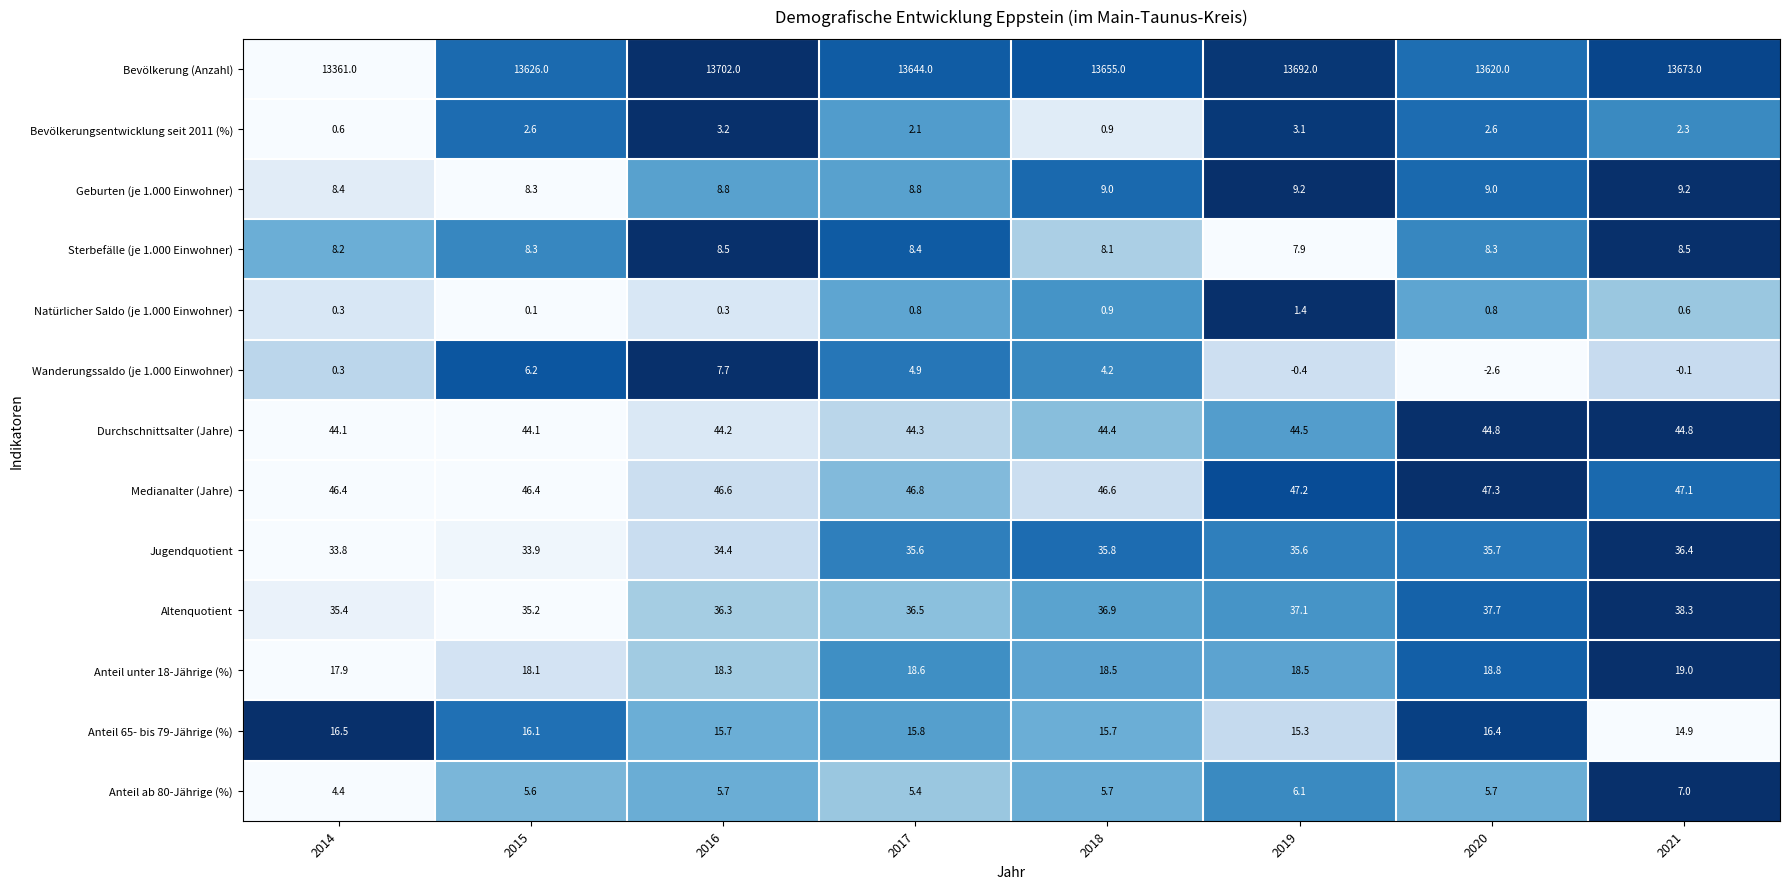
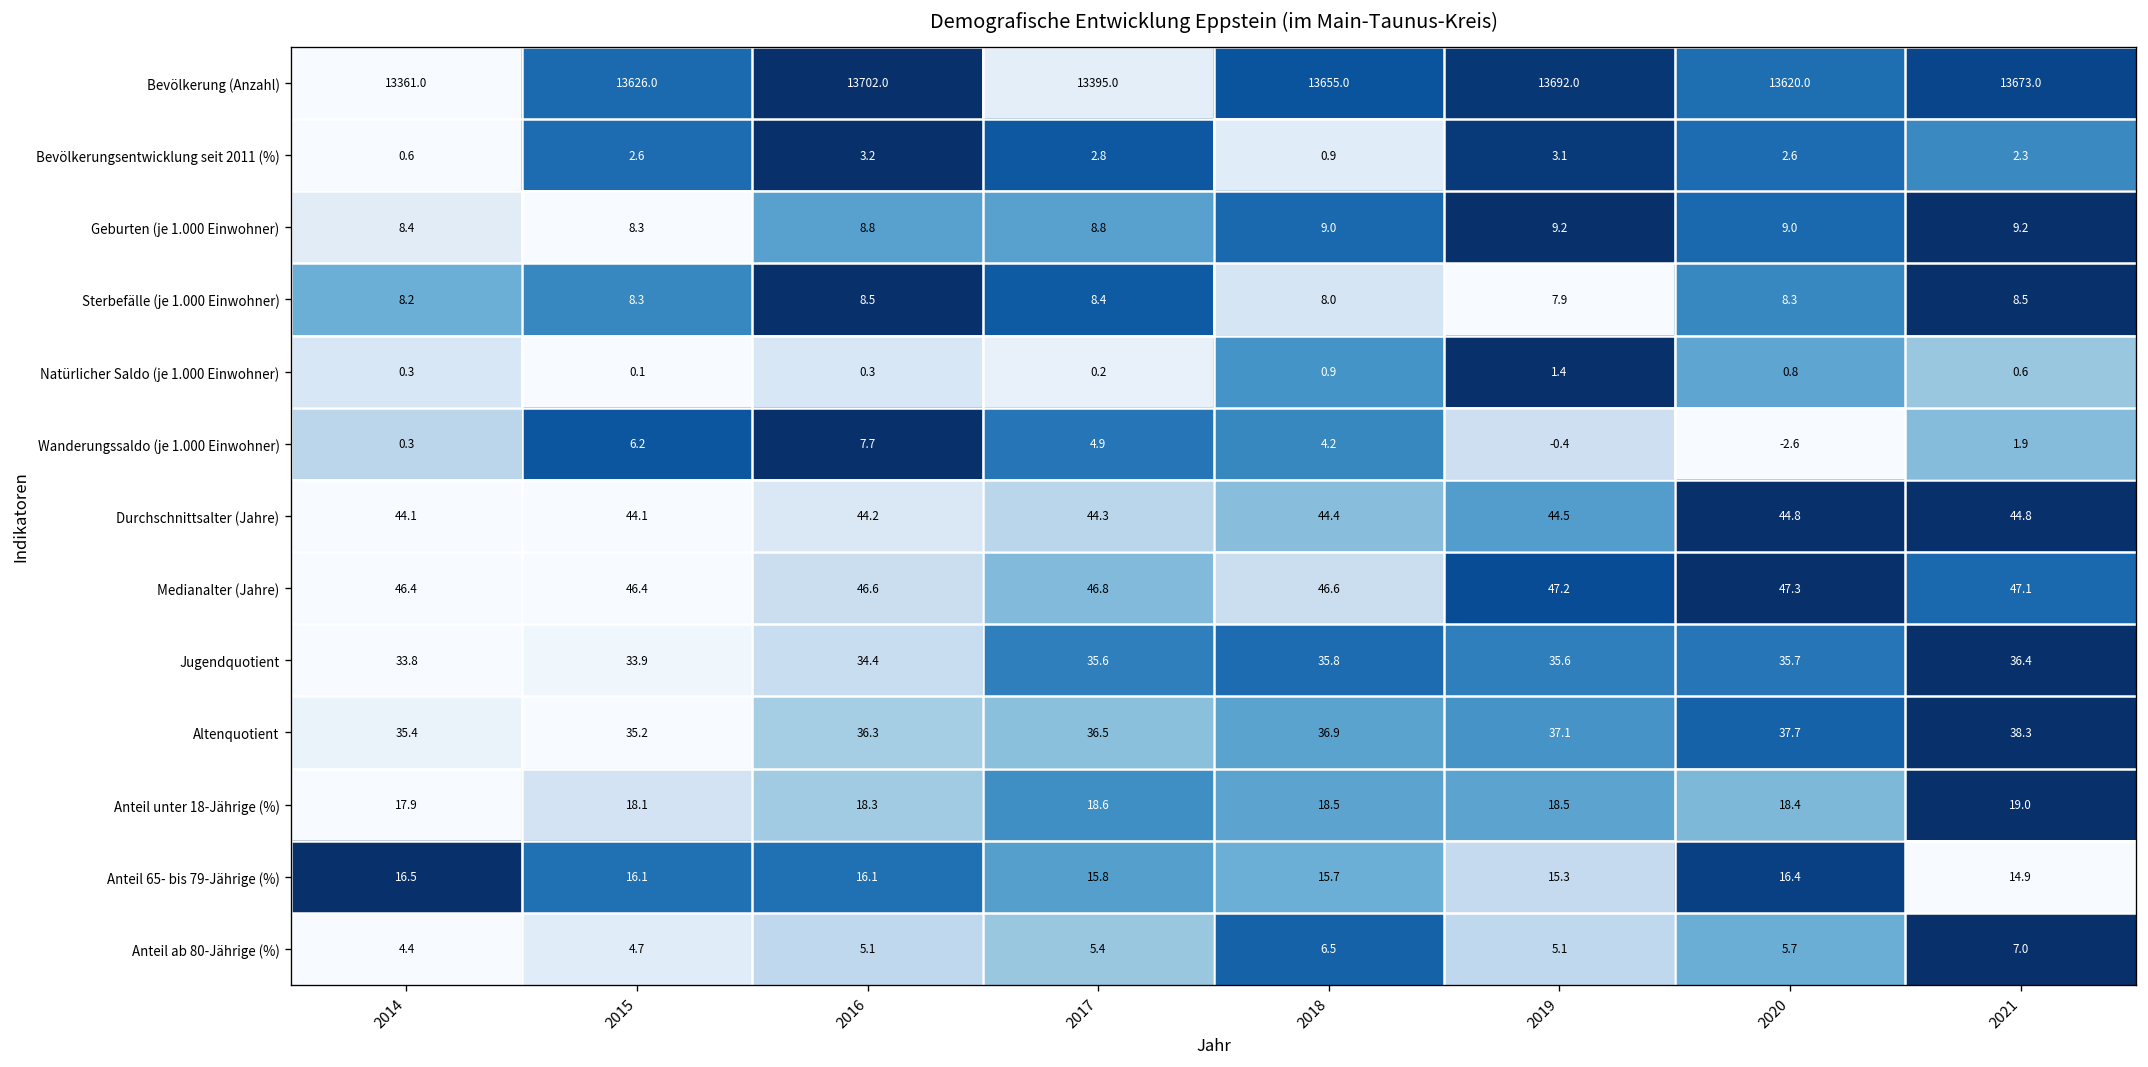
Bevölkerung (Anzahl), 2017: 13644.0 -> 13395.0
Bevölkerungsentwicklung seit 2011 (%), 2017: 2.1 -> 2.8
Sterbefälle (je 1.000 Einwohner), 2018: 8.1 -> 8.0
Natürlicher Saldo (je 1.000 Einwohner), 2017: 0.8 -> 0.2
Wanderungssaldo (je 1.000 Einwohner), 2021: -0.1 -> 1.9
Anteil unter 18-Jährige (%), 2020: 18.8 -> 18.4
Anteil 65- bis 79-Jährige (%), 2016: 15.7 -> 16.1
Anteil ab 80-Jährige (%), 2015: 5.6 -> 4.7
Anteil ab 80-Jährige (%), 2016: 5.7 -> 5.1
Anteil ab 80-Jährige (%), 2018: 5.7 -> 6.5
Anteil ab 80-Jährige (%), 2019: 6.1 -> 5.1
